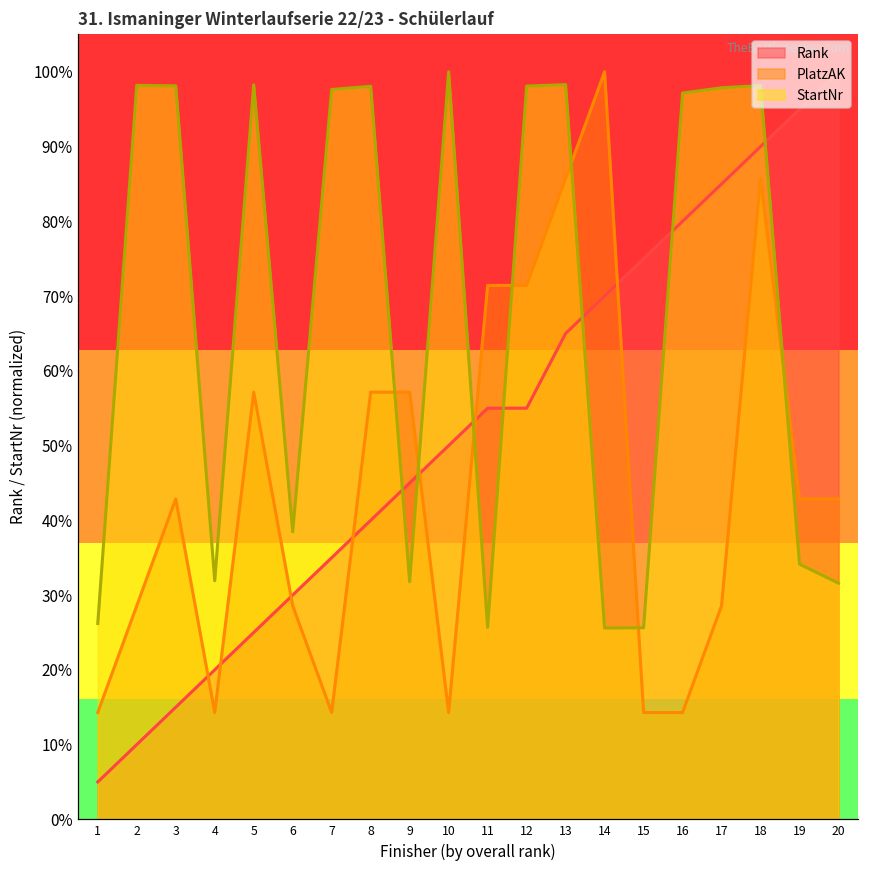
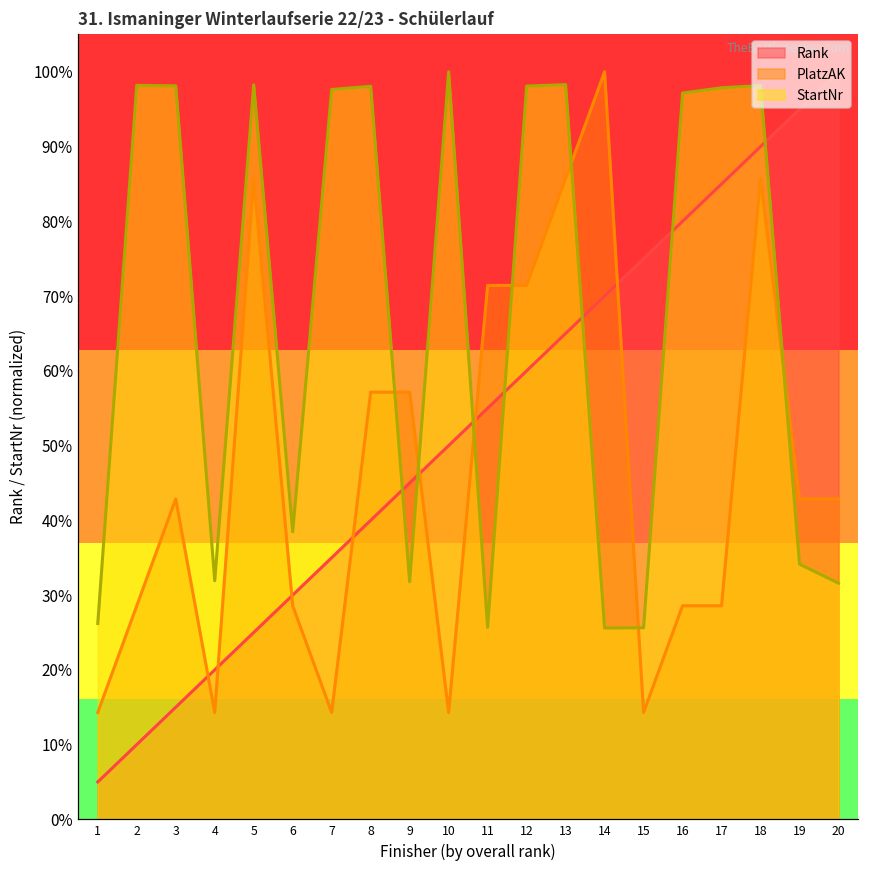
PlatzAK, 5: 57% -> 86%
Rank, 12: 55% -> 60%
PlatzAK, 16: 14% -> 29%
